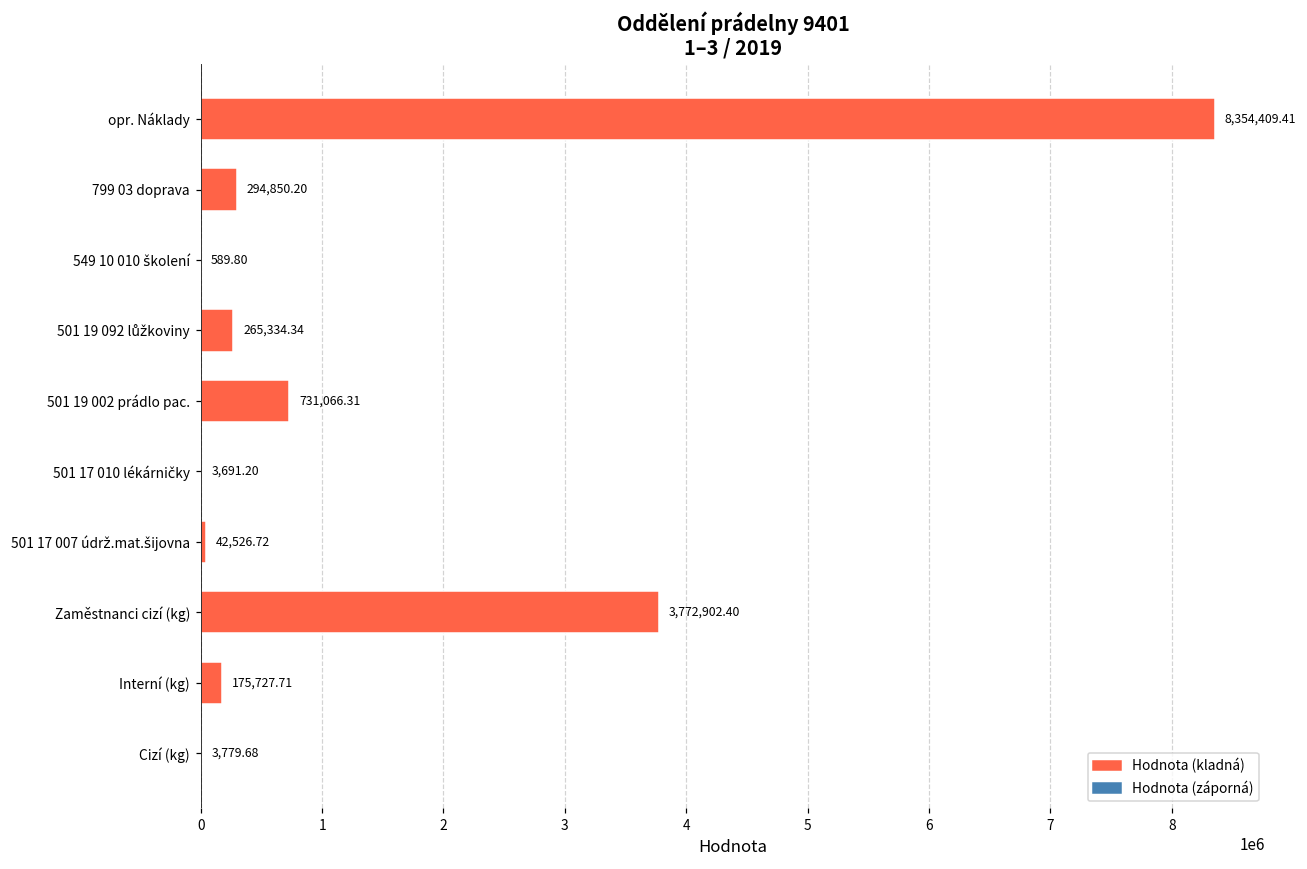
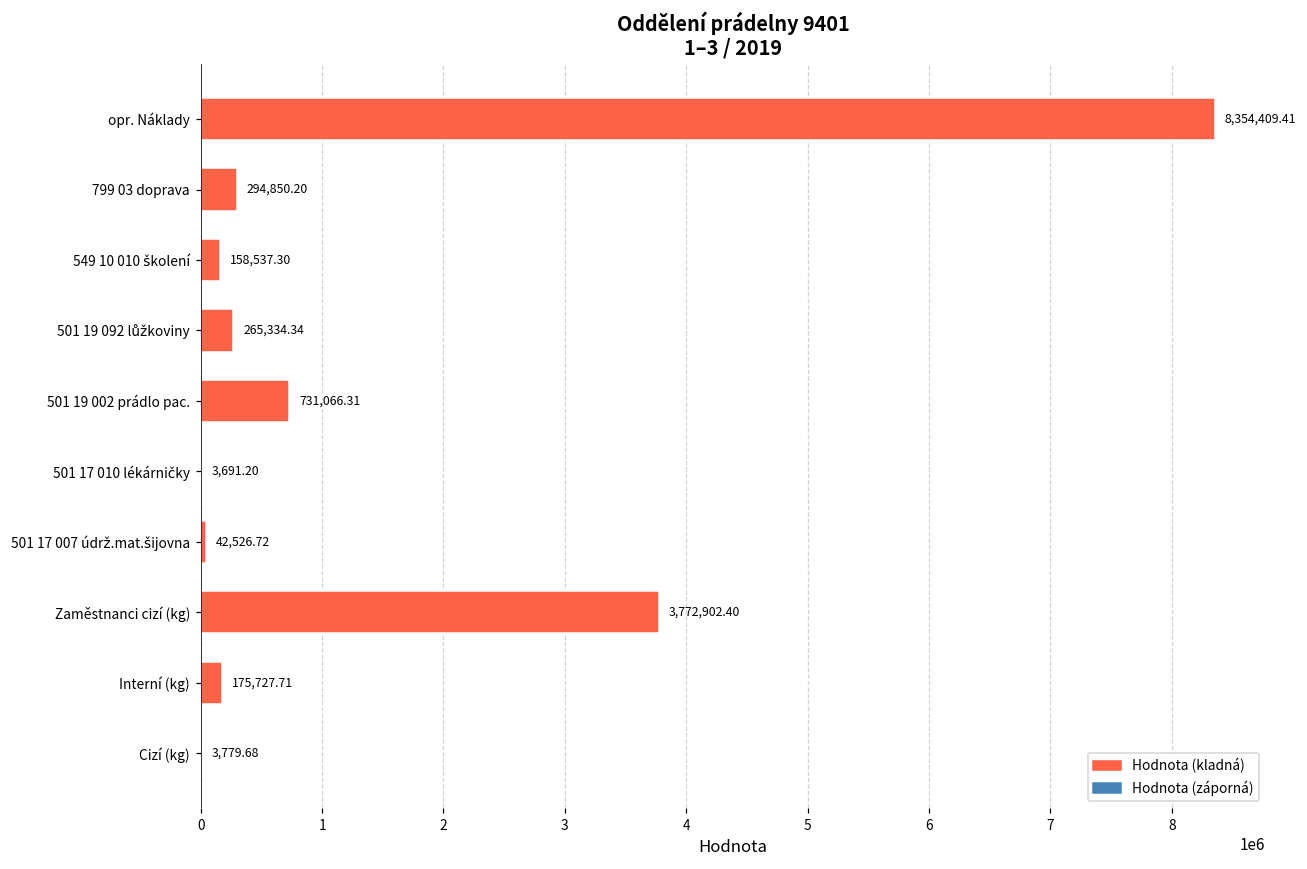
549 10 010 školení: 589.80 -> 158,537.30
